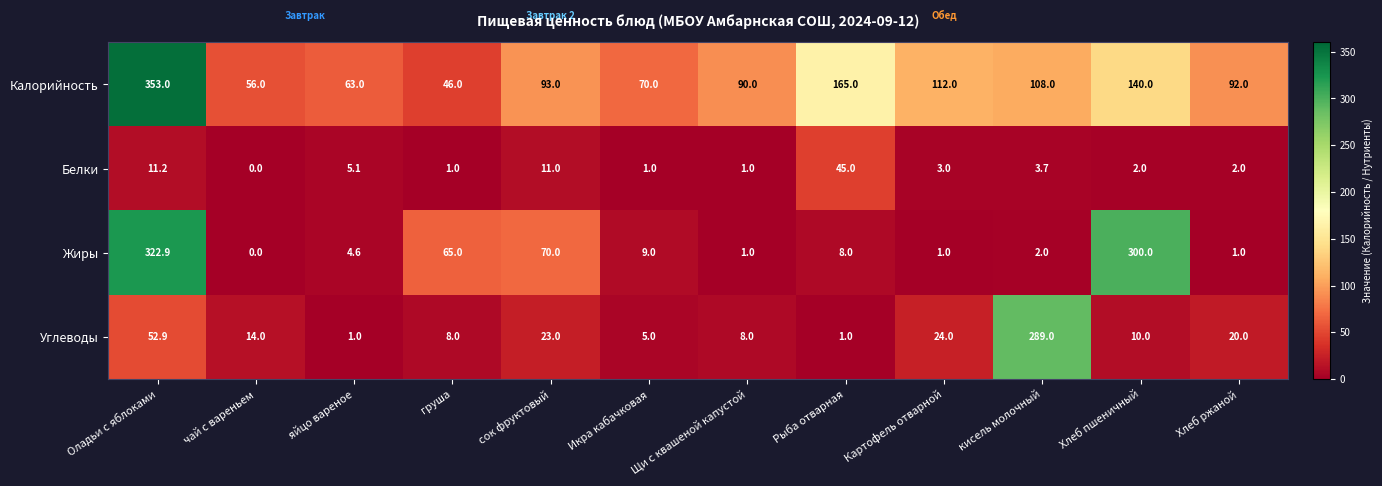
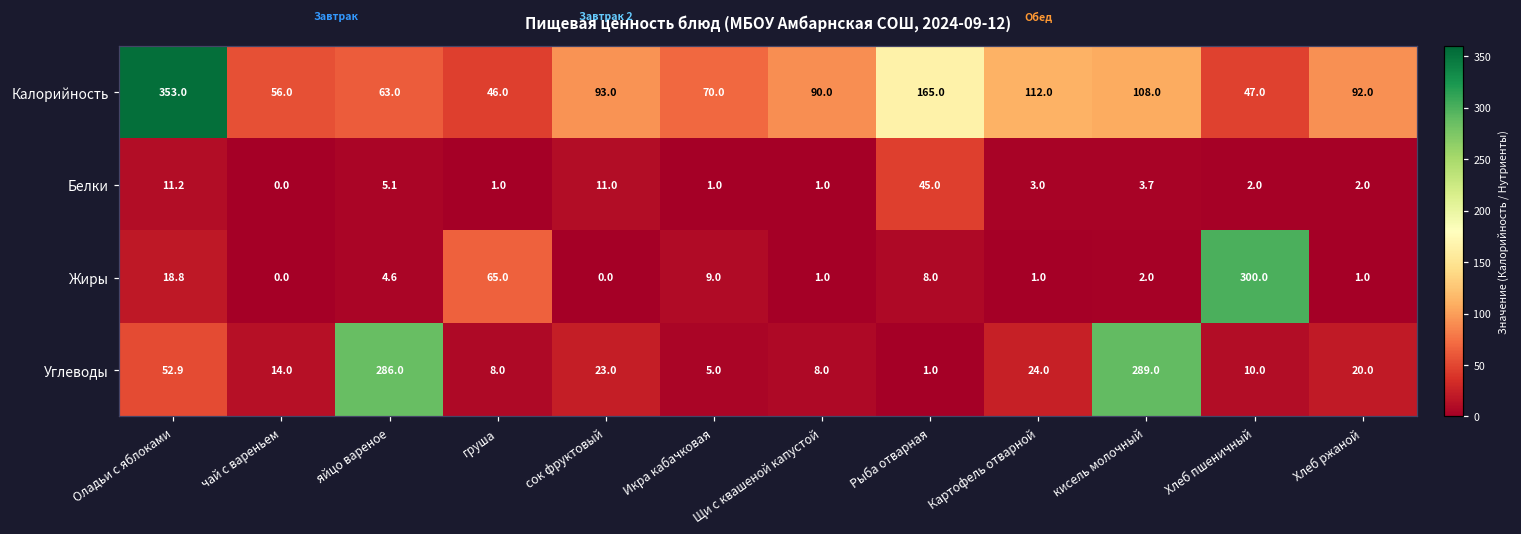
Калорийность, Хлеб пшеничный: 140.0 -> 47.0
Жиры, Оладьи с яблоками: 322.9 -> 18.8
Жиры, сок фруктовый: 70.0 -> 0.0
Углеводы, яйцо вареное: 1.0 -> 286.0
